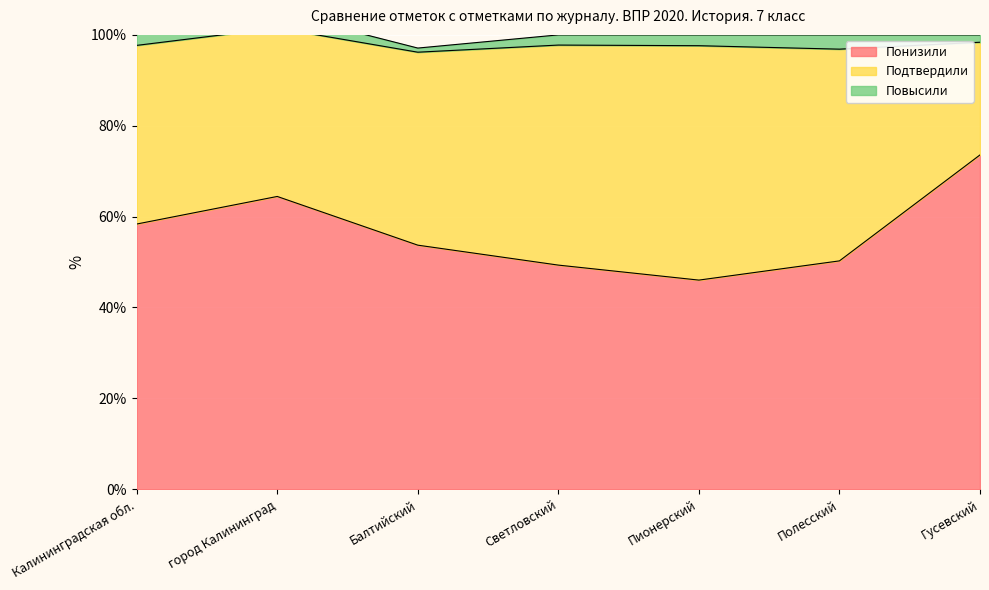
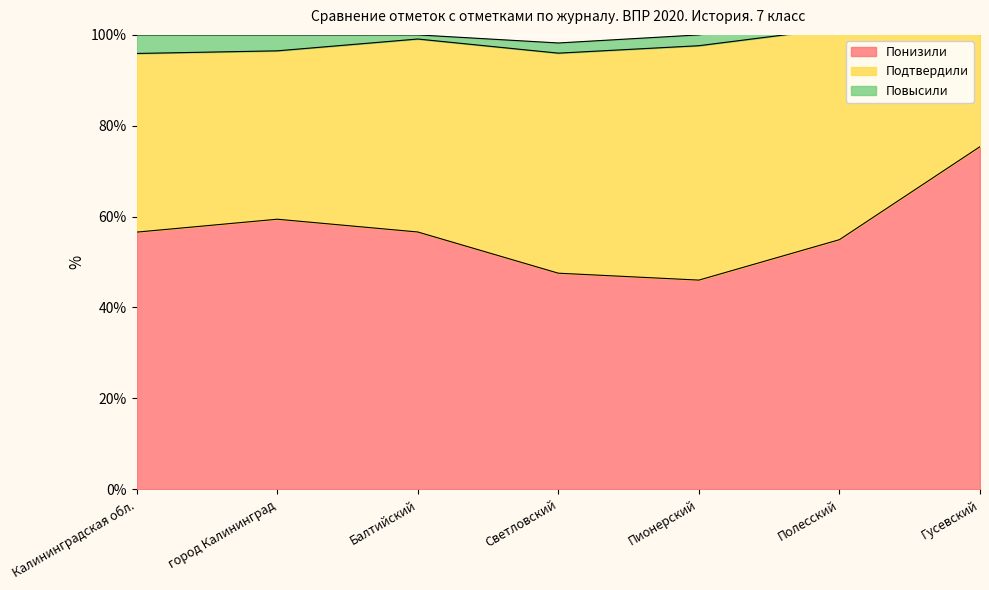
Понизили, Калининградская обл.: 58% -> 57%
Понизили, город Калининград: 64% -> 59%
Понизили, Балтийский: 54% -> 57%
Понизили, Светловский: 49% -> 48%
Понизили, Полесский: 50% -> 55%
Понизили, Гусевский: 74% -> 75%
